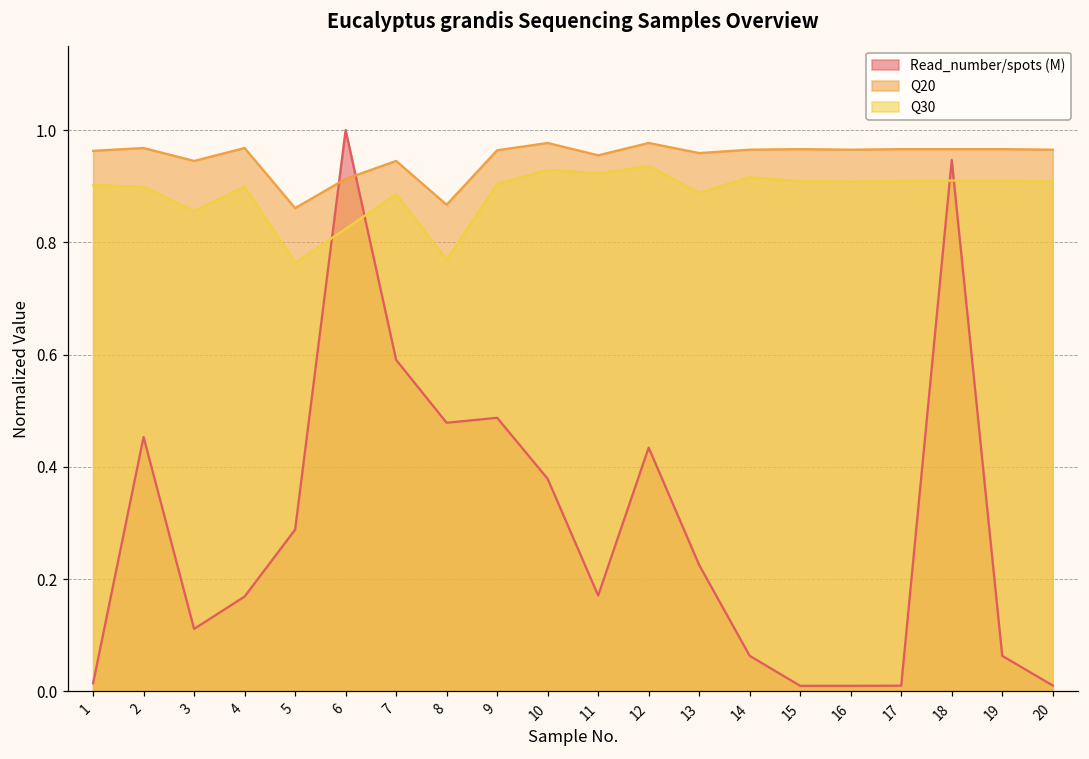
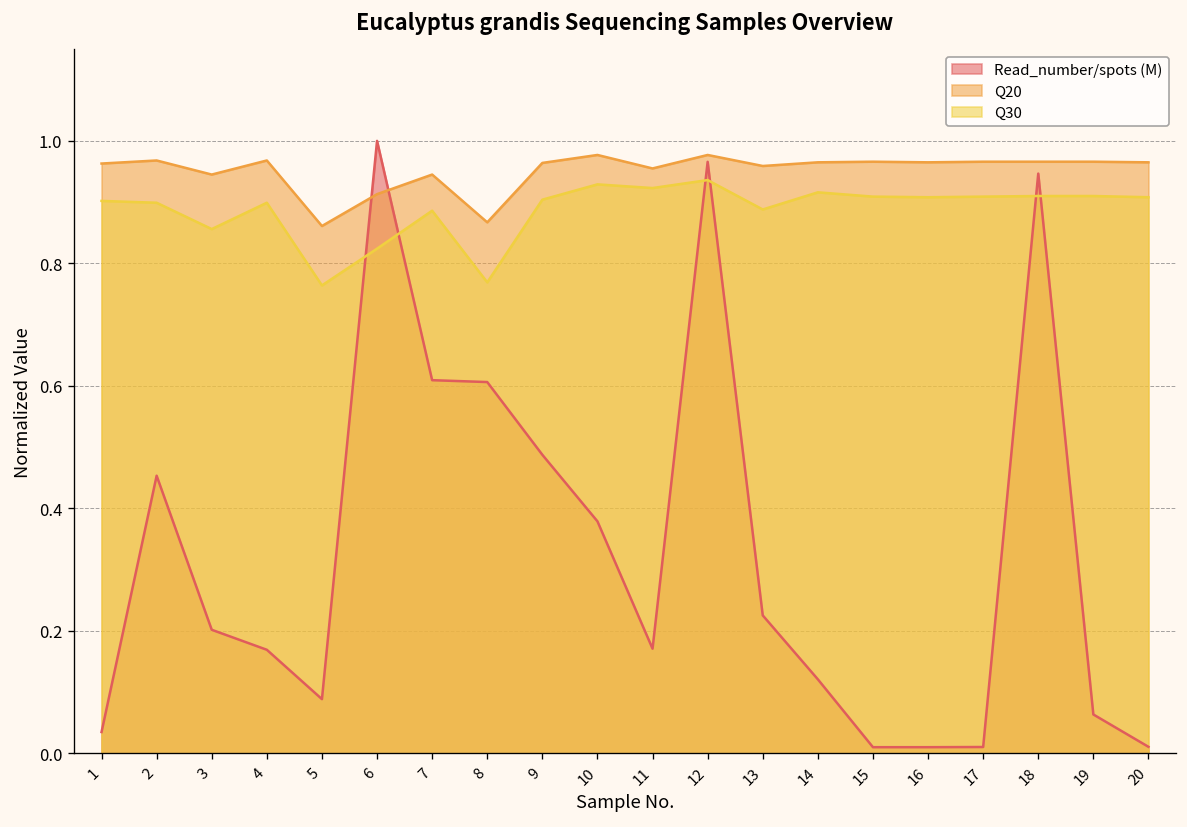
Read_number/spots (M), 1: 0.01 -> 0.03
Read_number/spots (M), 3: 0.11 -> 0.20
Read_number/spots (M), 5: 0.29 -> 0.09
Read_number/spots (M), 7: 0.59 -> 0.61
Read_number/spots (M), 8: 0.48 -> 0.61
Read_number/spots (M), 12: 0.43 -> 0.97
Read_number/spots (M), 14: 0.06 -> 0.12
